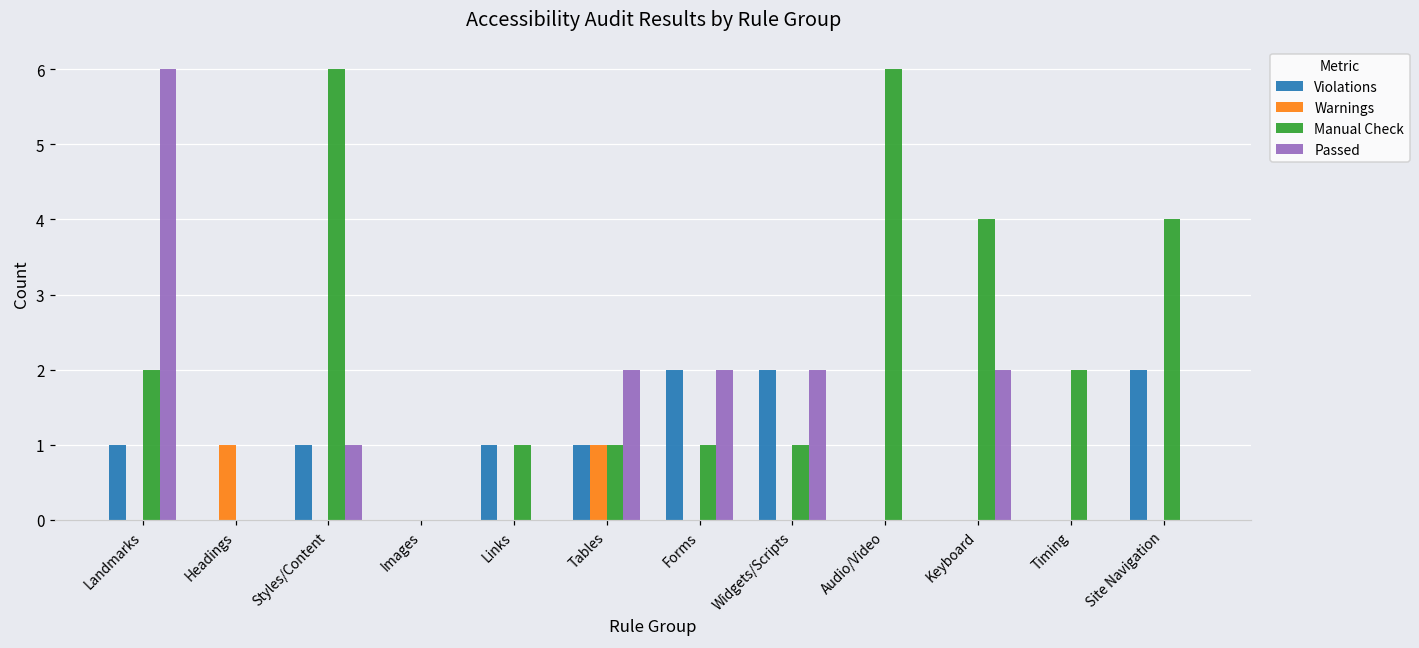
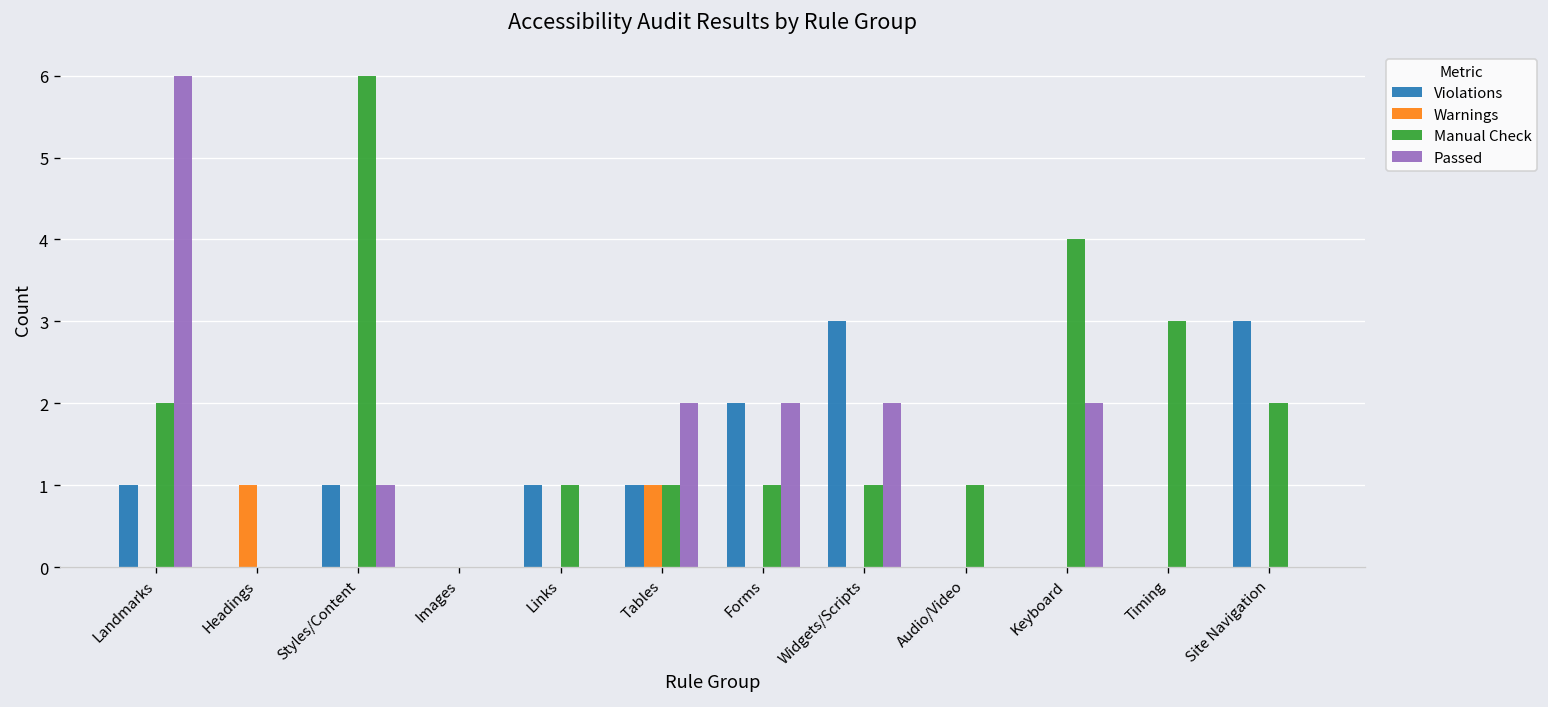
Violations, Widgets/Scripts: 2 -> 3
Manual Check, Audio/Video: 6 -> 1
Manual Check, Timing: 2 -> 3
Violations, Site Navigation: 2 -> 3
Manual Check, Site Navigation: 4 -> 2
